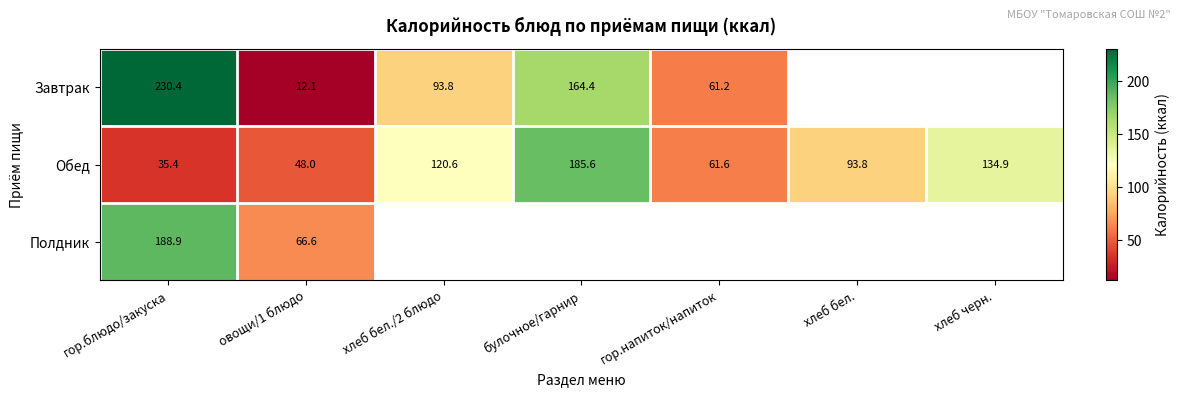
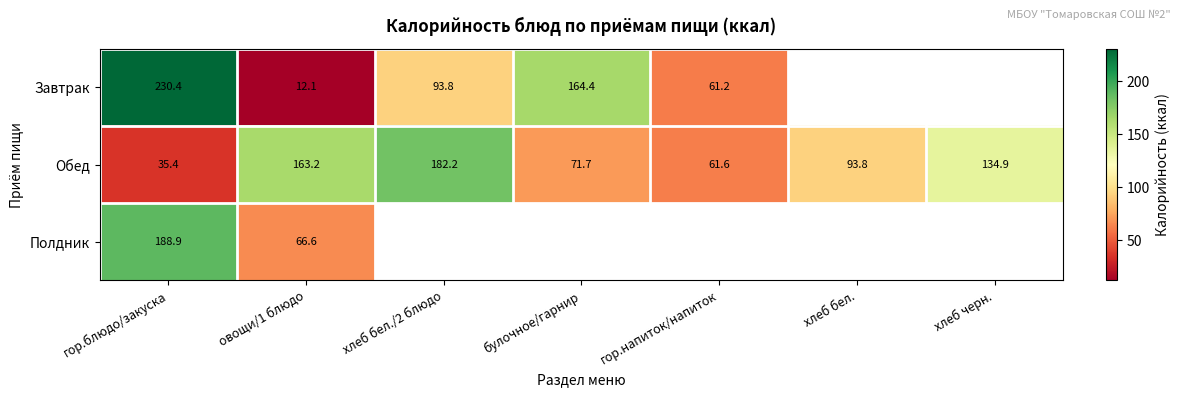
Обед, овощи/1 блюдо: 48.0 -> 163.2
Обед, хлеб бел./2 блюдо: 120.6 -> 182.2
Обед, булочное/гарнир: 185.6 -> 71.7
